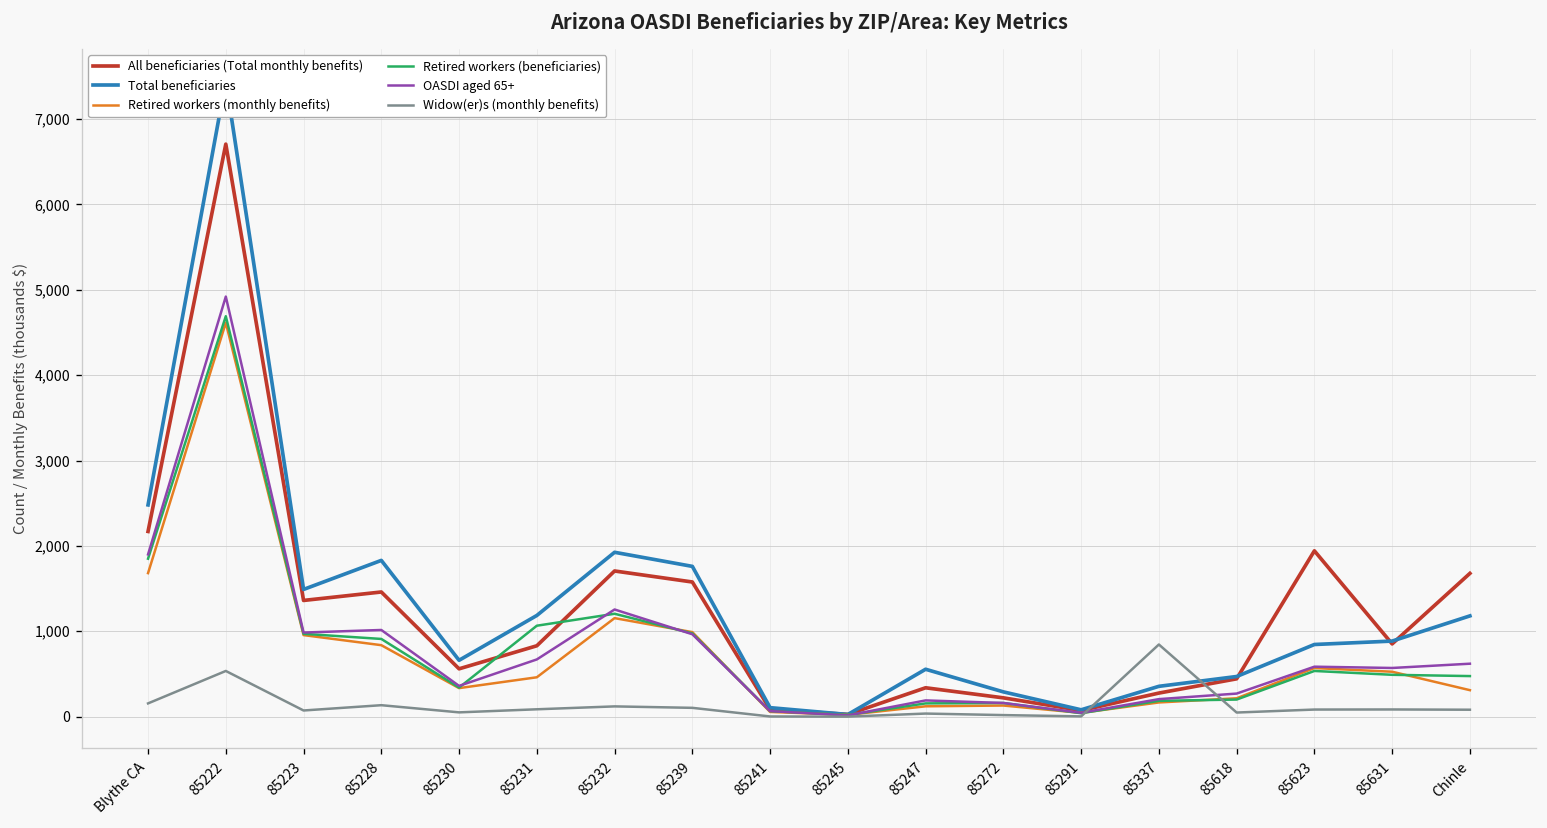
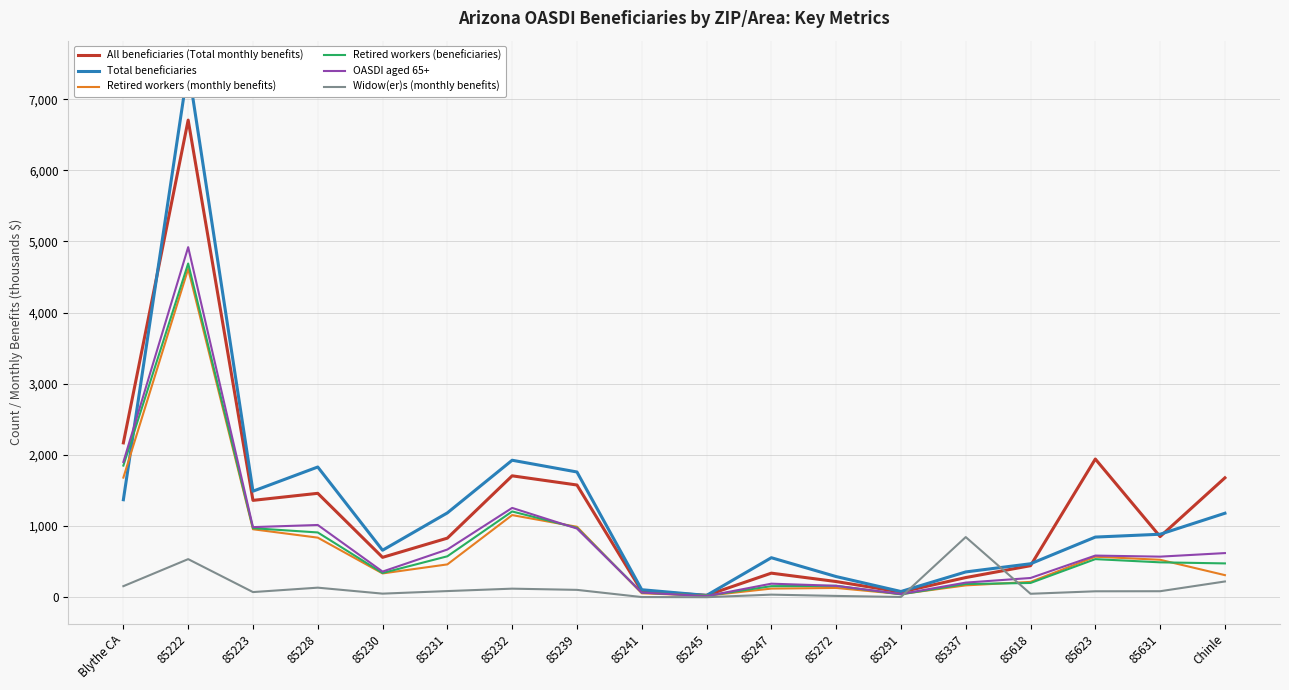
Total beneficiaries, Blythe CA: 2,500 -> 1,400
Retired workers (beneficiaries), 85231: 1,100 -> 600
Widow(er)s (monthly benefits), Chinle: 100 -> 200
